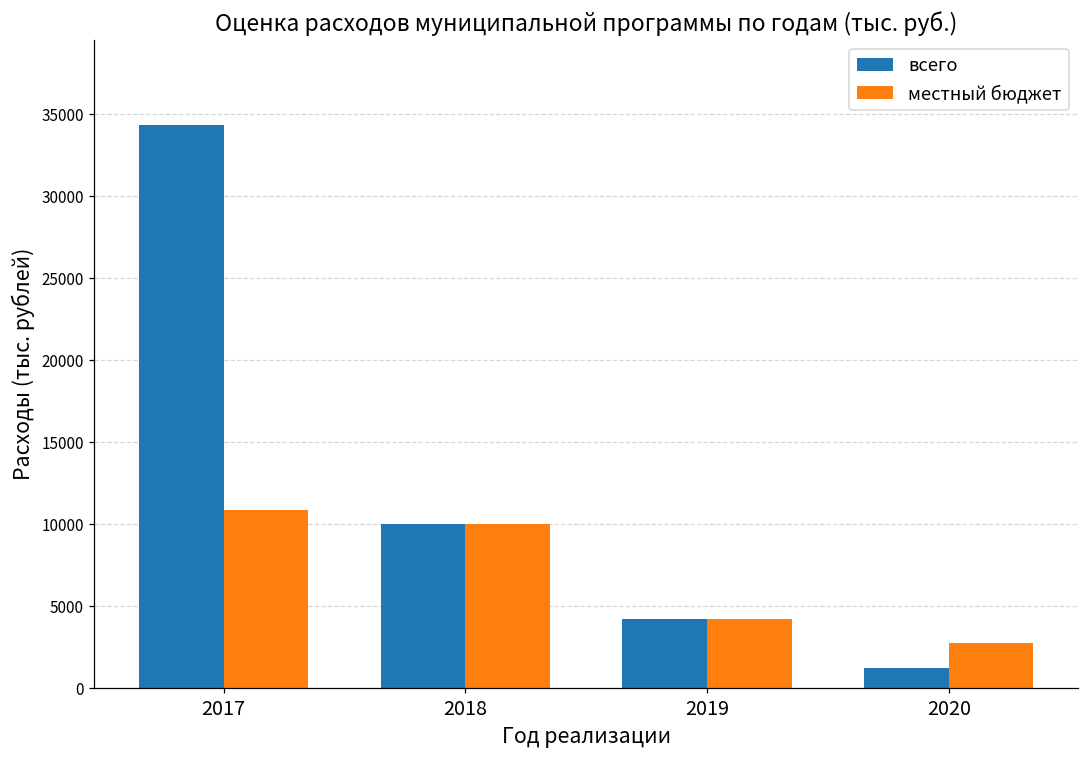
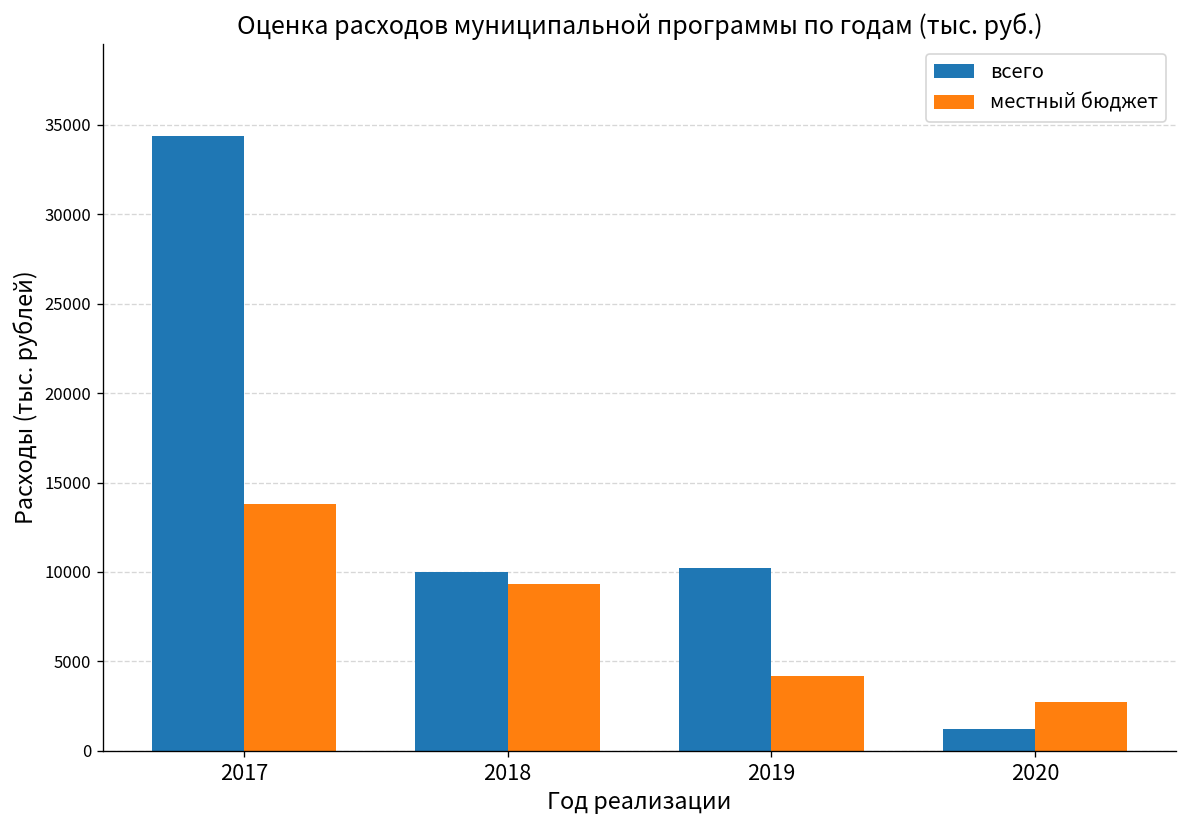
местный бюджет, 2017: 10900 -> 13800
местный бюджет, 2018: 10000 -> 9300
всего, 2019: 4200 -> 10200
